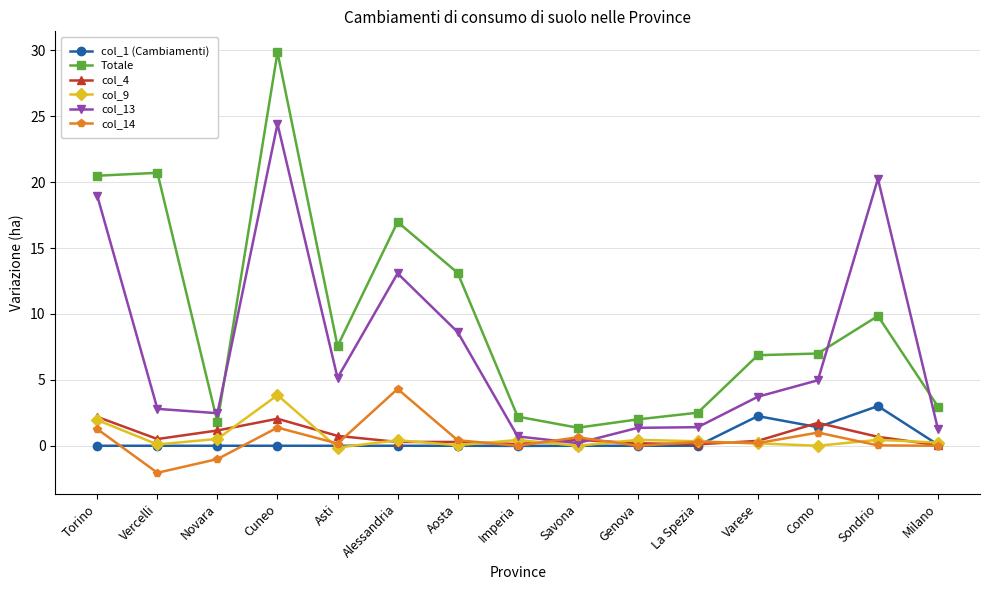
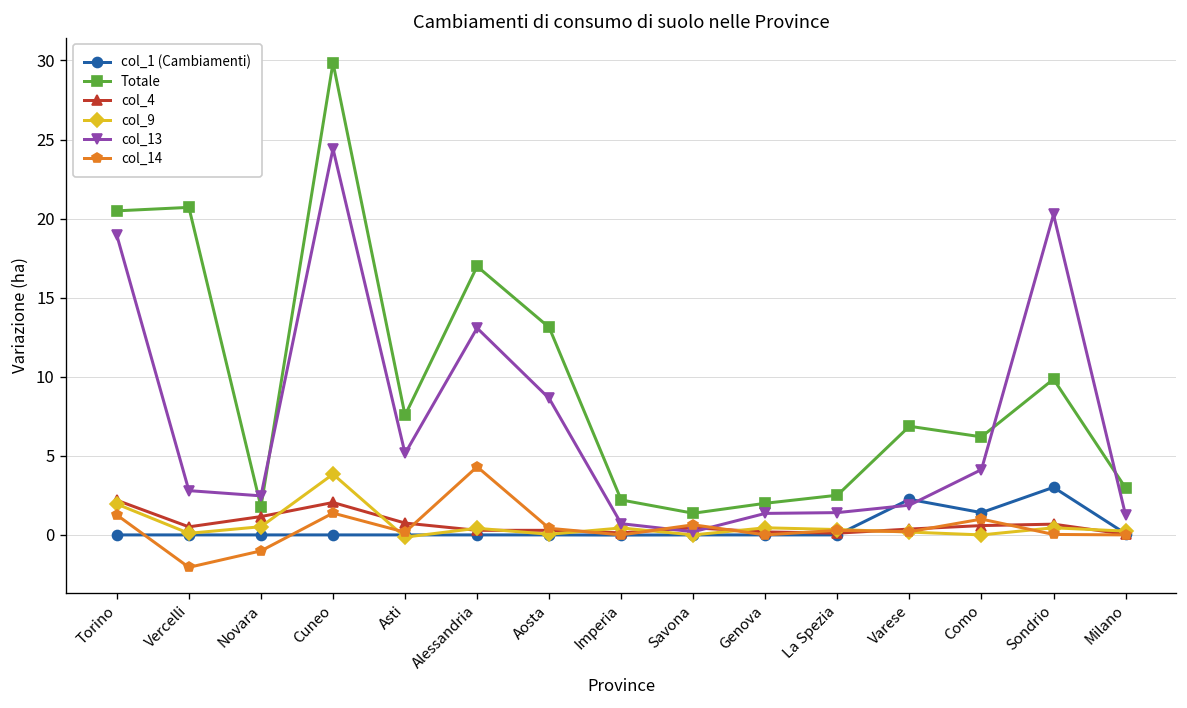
col_13, Varese: 3.7 -> 1.9
Totale, Como: 7.0 -> 6.2
col_4, Como: 1.7 -> 0.6
col_13, Como: 5.0 -> 4.1
